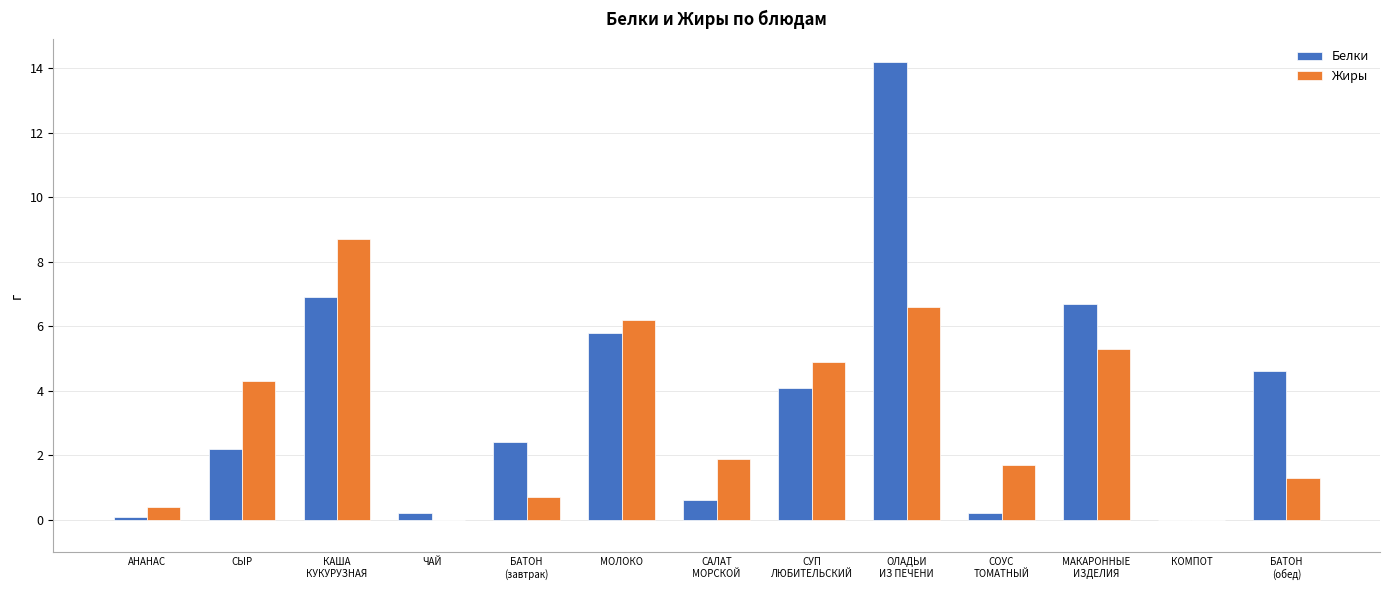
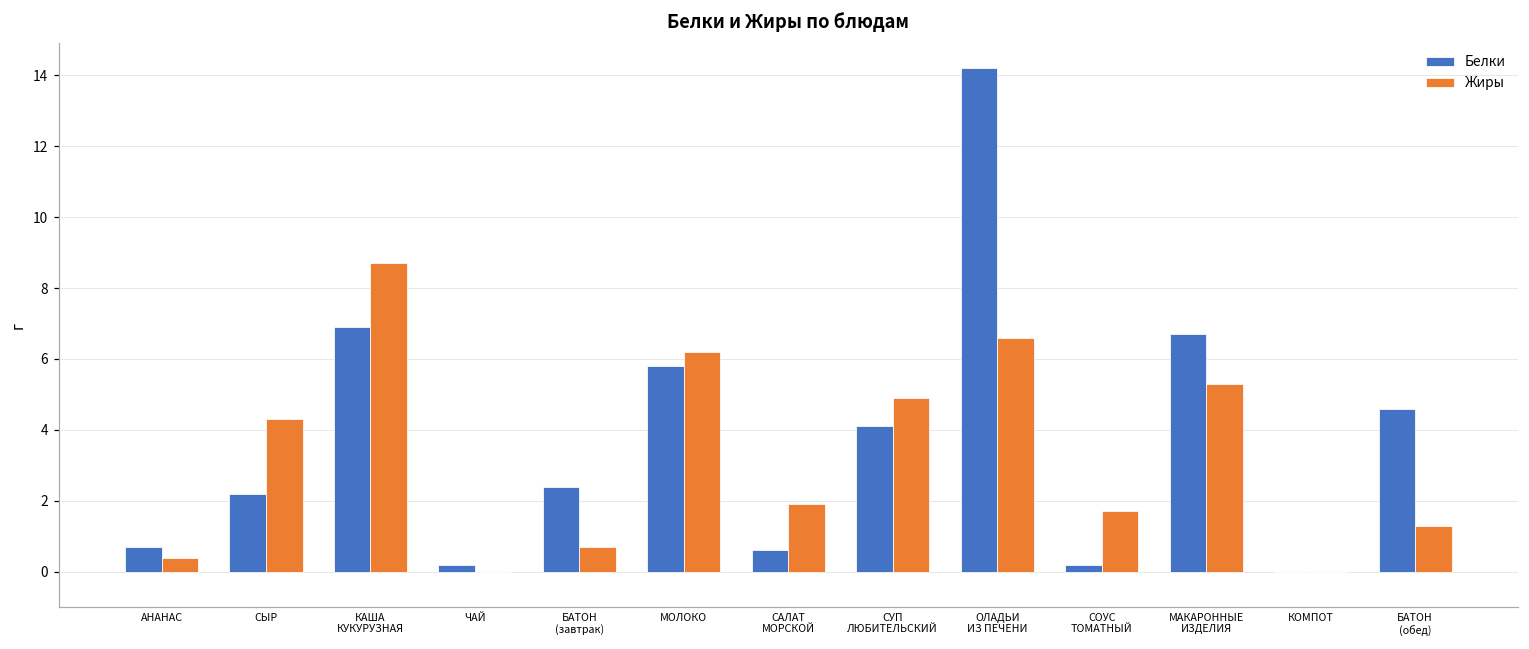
Белки, АНАНАС: 0.1 -> 0.7
